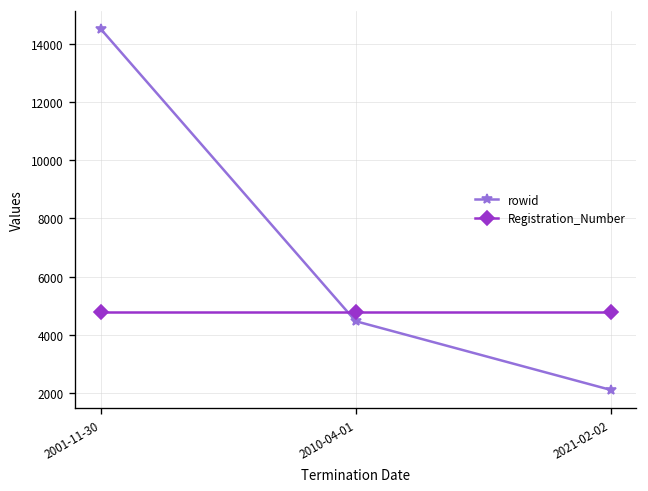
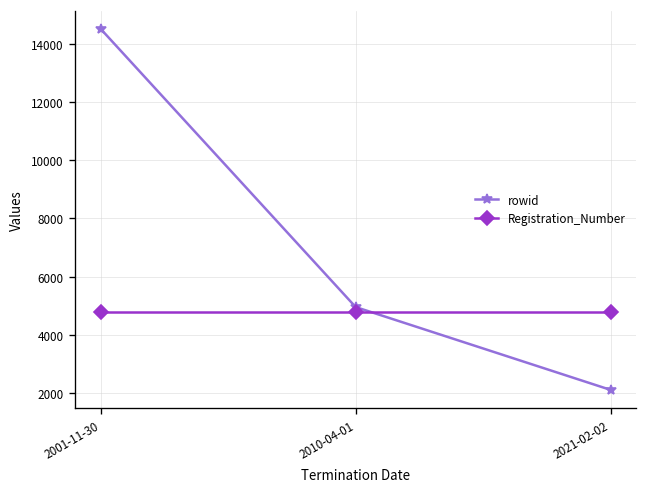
rowid, 2010-04-01: 4500 -> 5000
